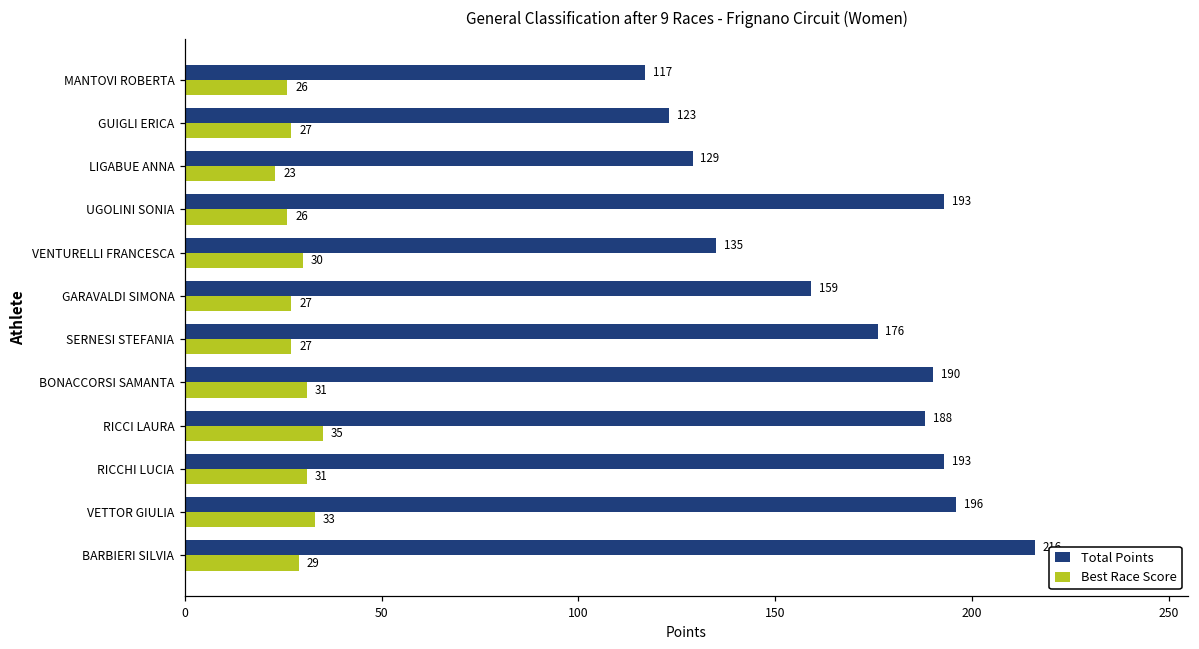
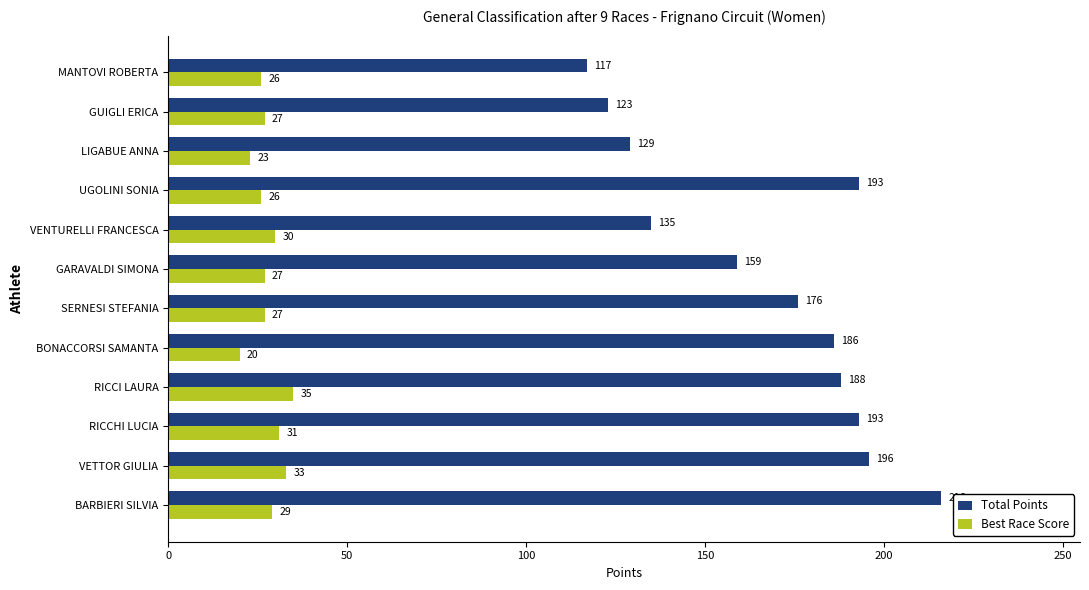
Total Points, BONACCORSI SAMANTA: 190 -> 186
Best Race Score, BONACCORSI SAMANTA: 31 -> 20
